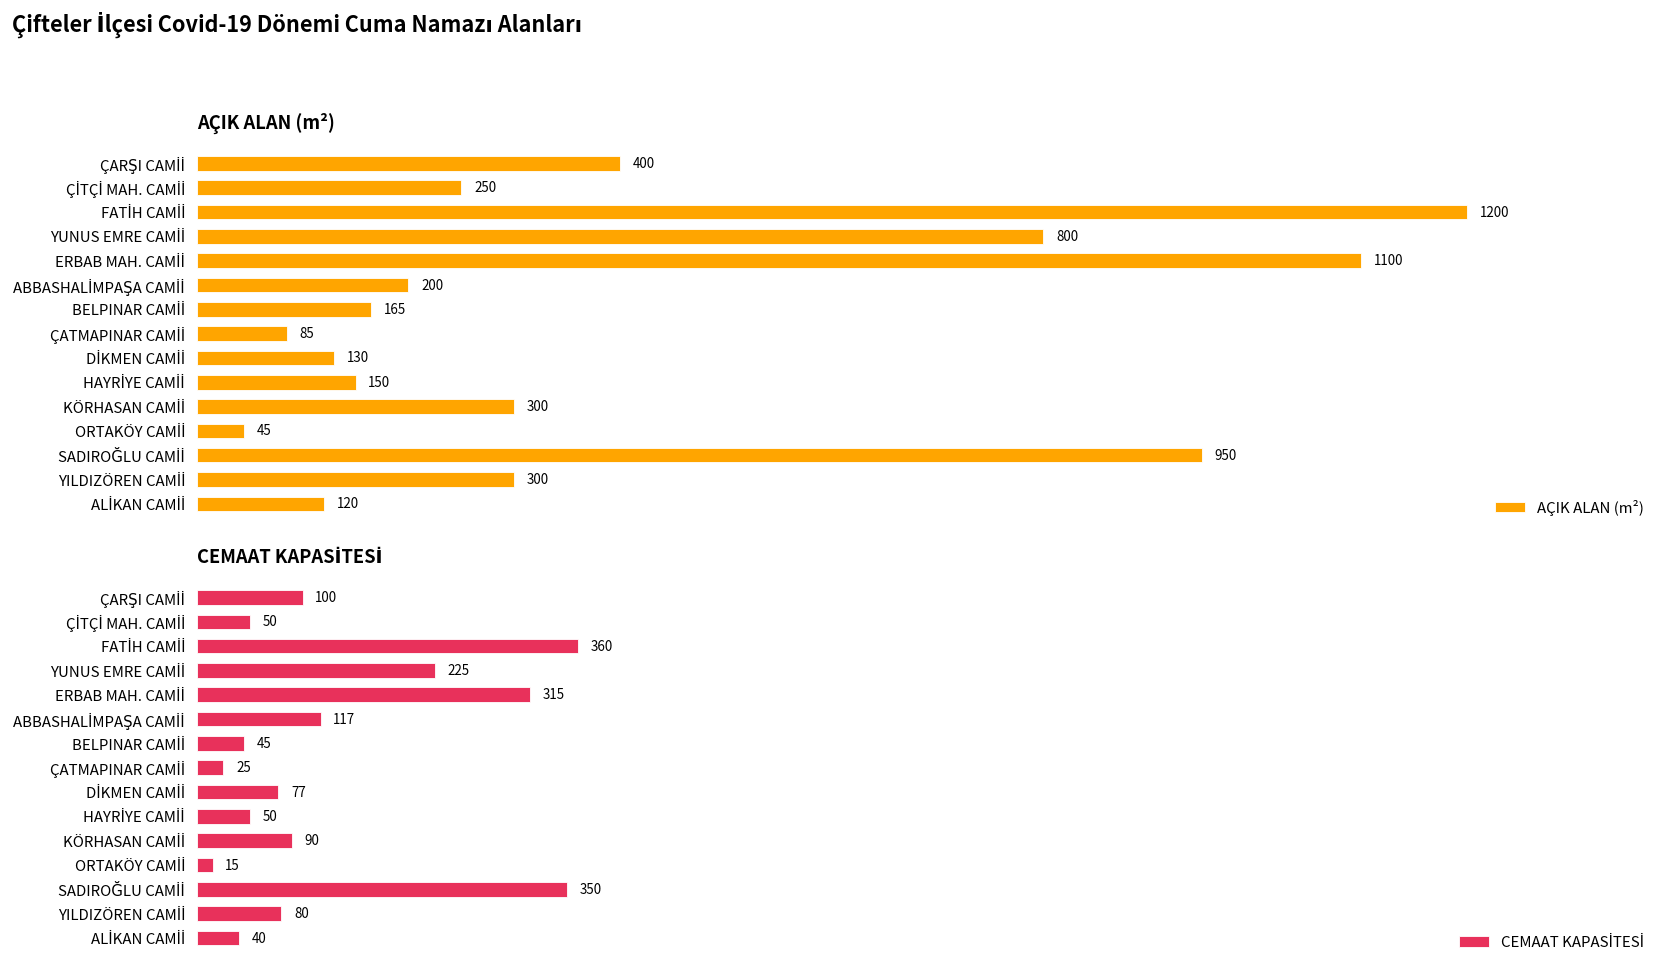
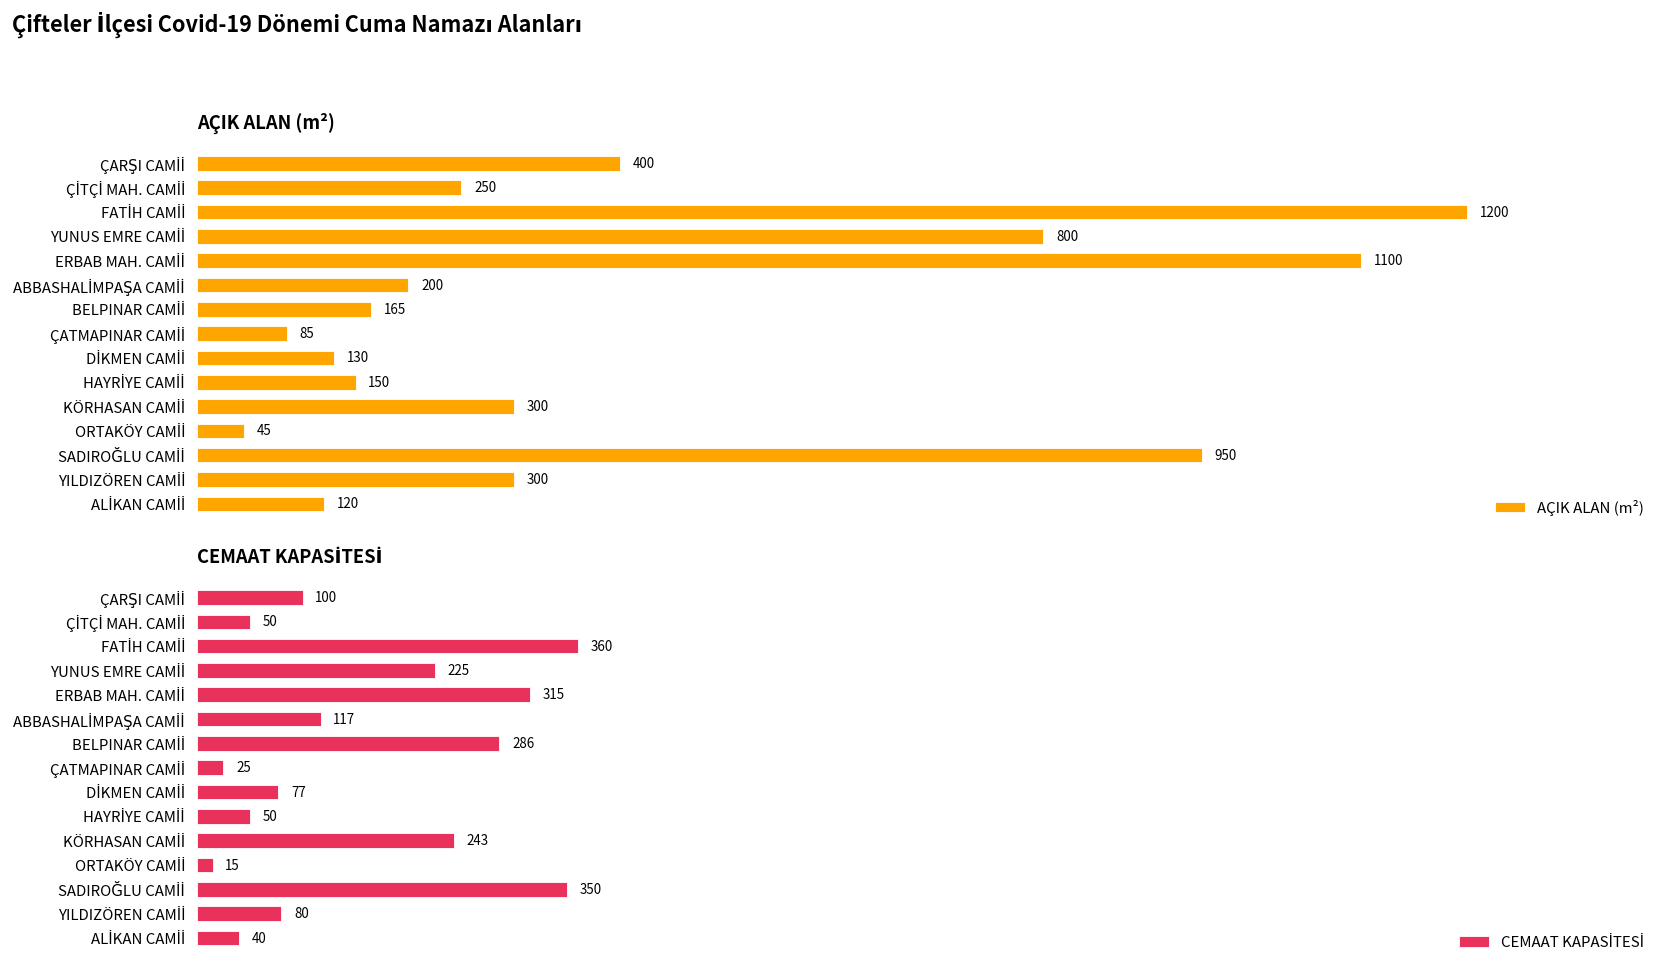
CEMAAT KAPASİTESİ, BELPINAR CAMİİ: 45 -> 286
CEMAAT KAPASİTESİ, KÖRHASAN CAMİİ: 90 -> 243
